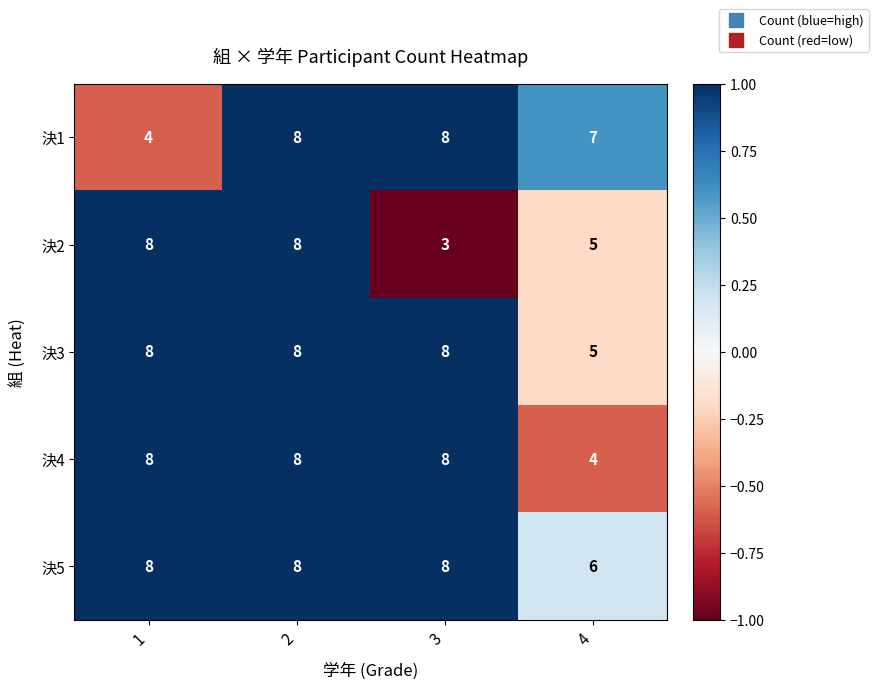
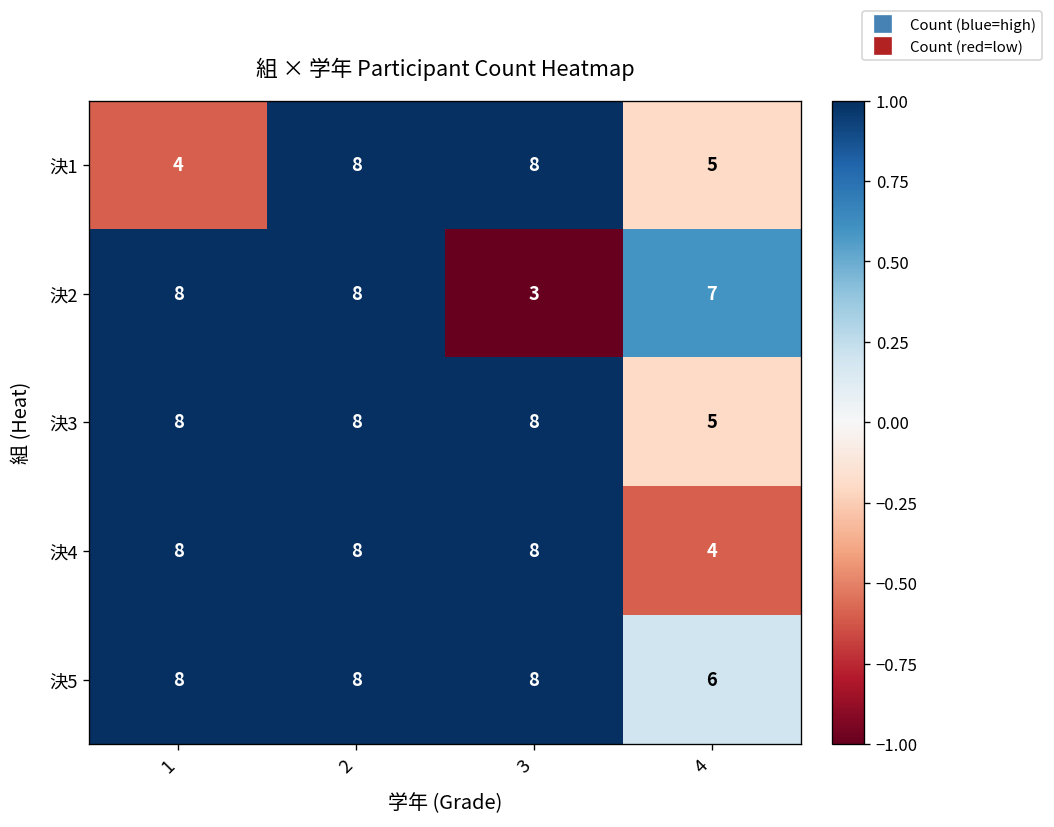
決1, 4: 7 -> 5
決2, 4: 5 -> 7
